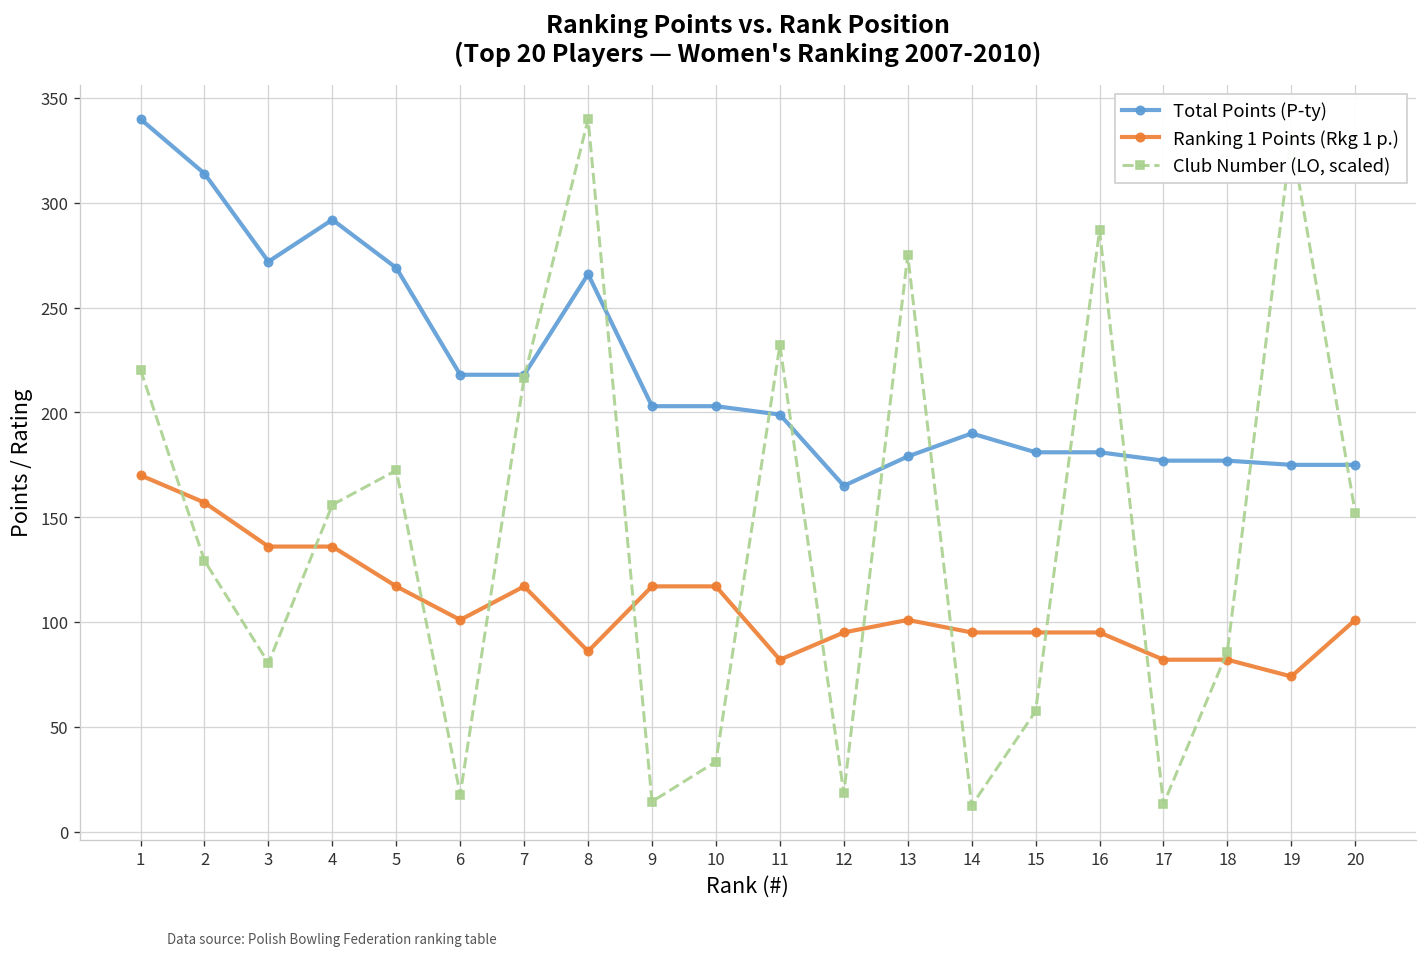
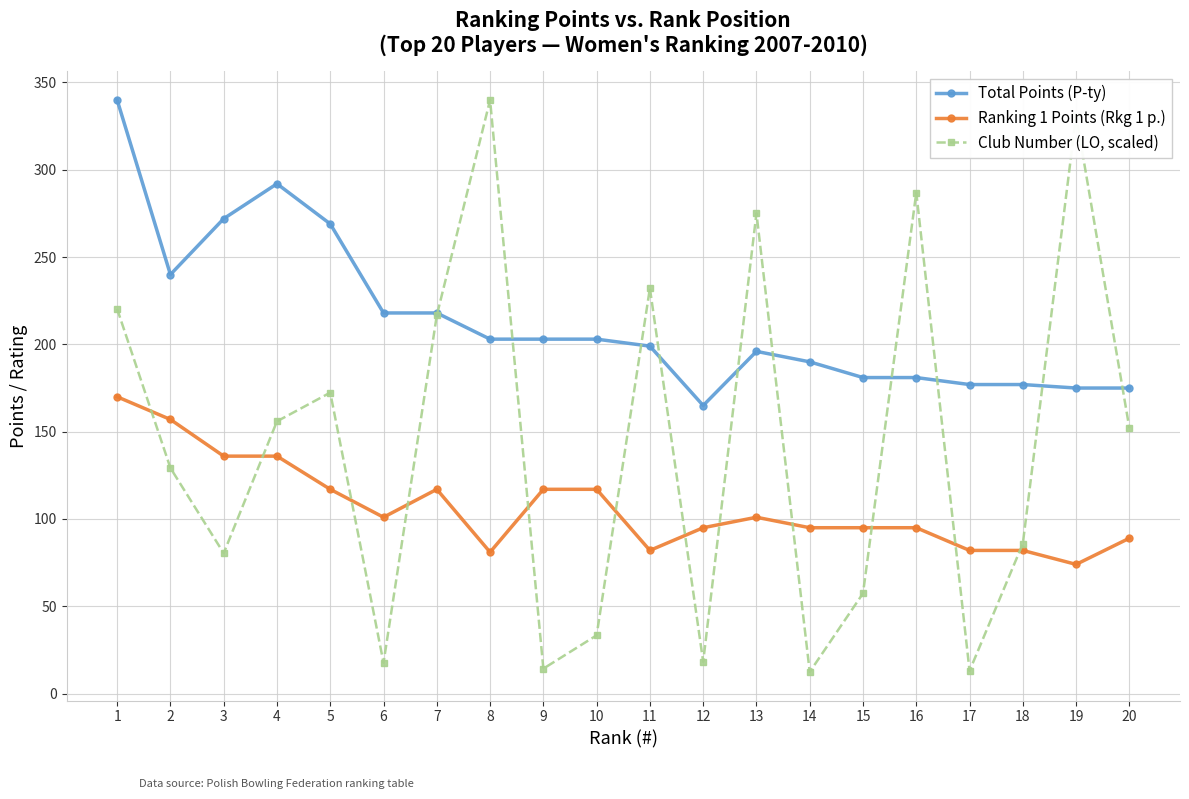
Total Points (P-ty), 2: 314 -> 240
Total Points (P-ty), 8: 266 -> 203
Ranking 1 Points (Rkg 1 p.), 8: 86 -> 81
Total Points (P-ty), 13: 179 -> 196
Ranking 1 Points (Rkg 1 p.), 20: 101 -> 89
